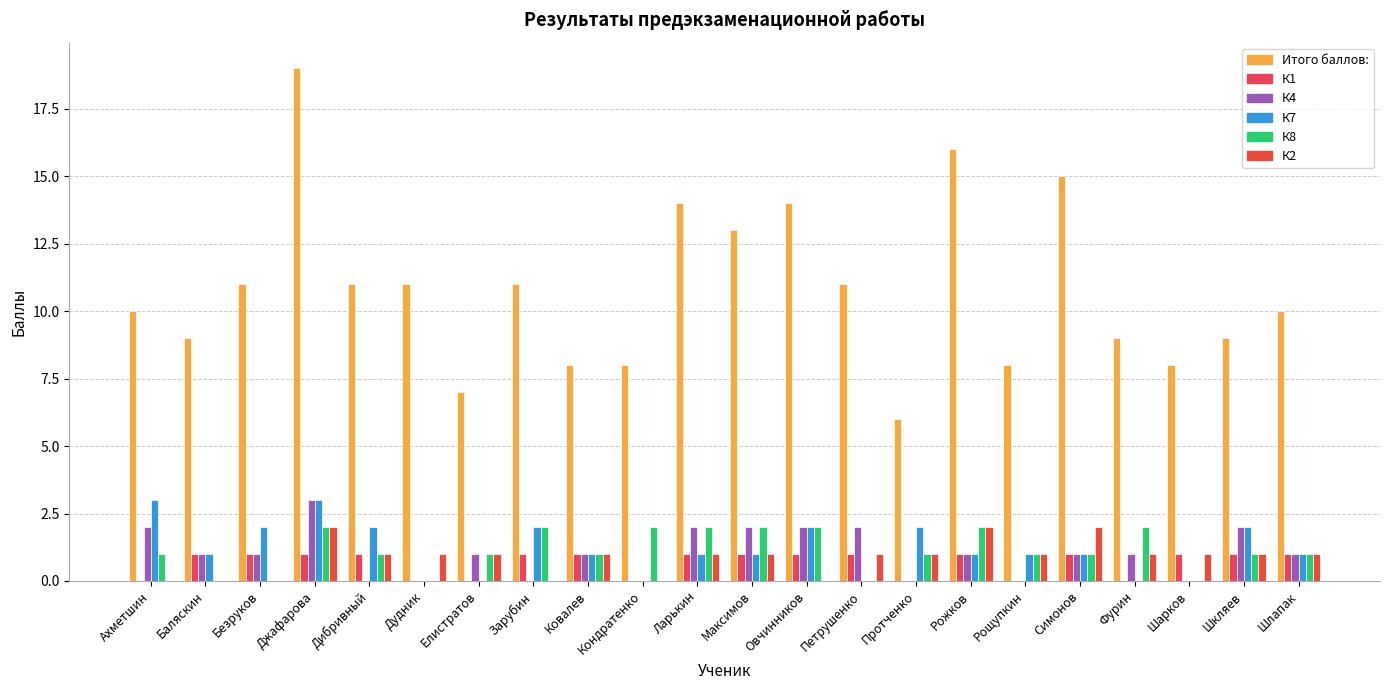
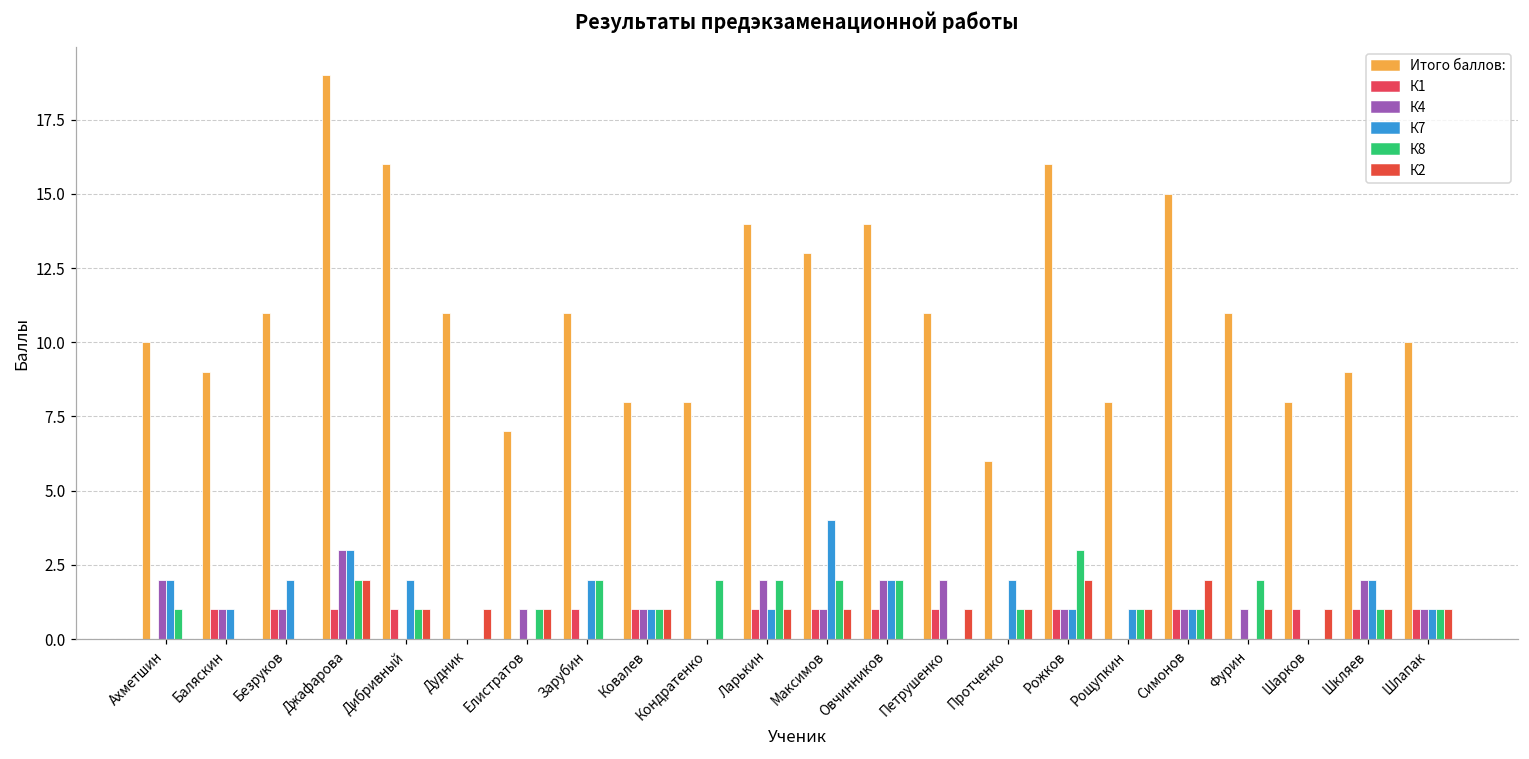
К7, Ахметшин: 3 -> 2
Итого баллов:, Дибривный: 11 -> 16
К4, Максимов: 2 -> 1
К7, Максимов: 1 -> 4
К8, Рожков: 2 -> 3
Итого баллов:, Фурин: 9 -> 11
